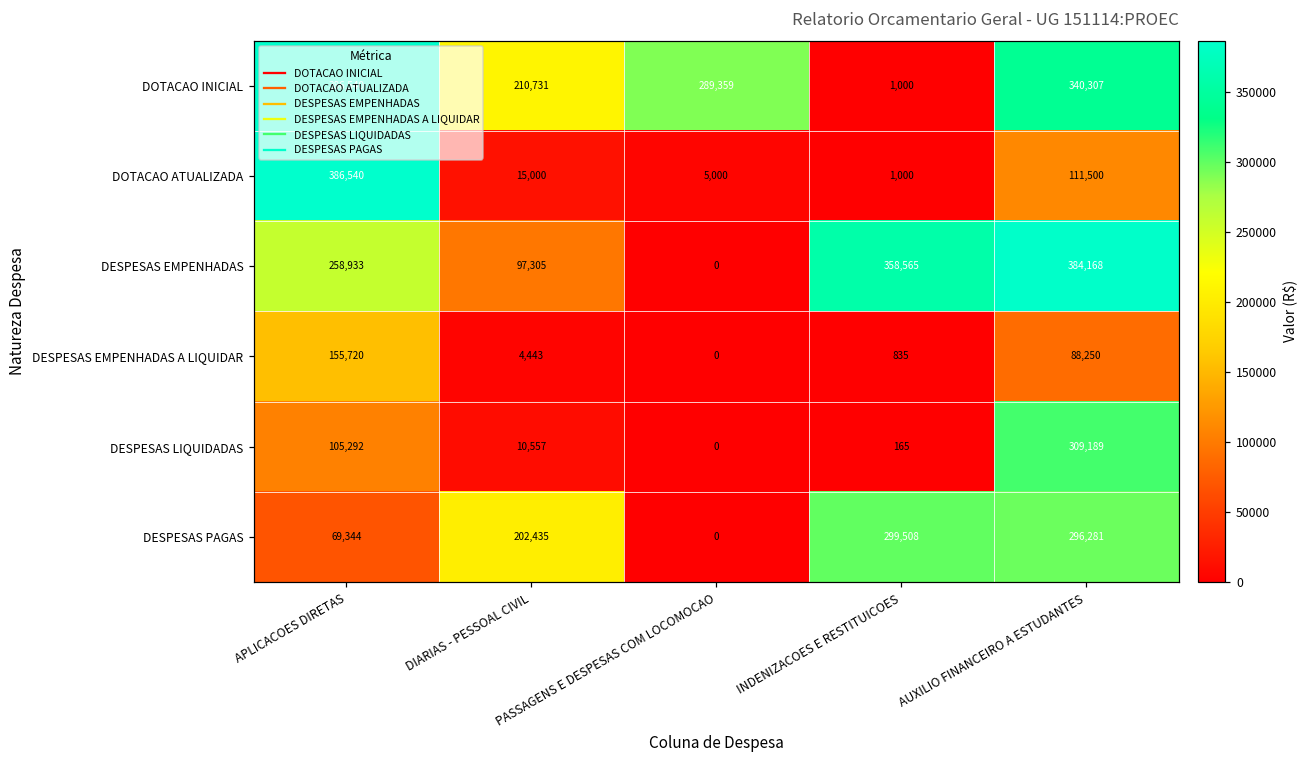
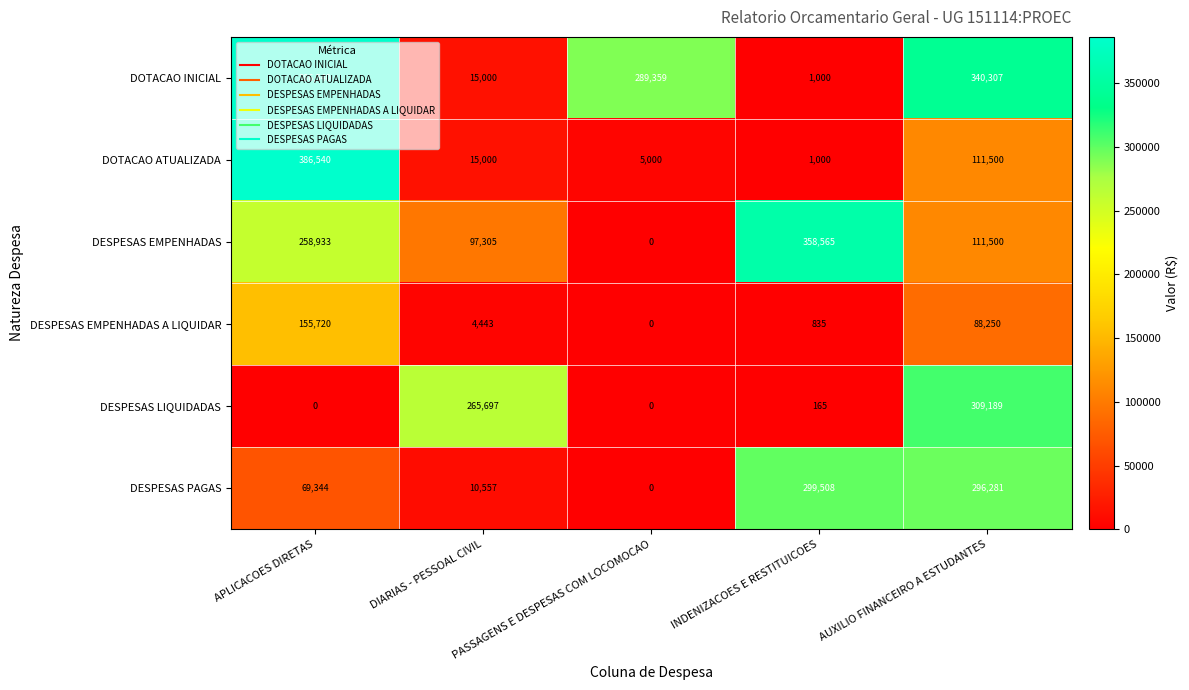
DOTACAO INICIAL, DIARIAS - PESSOAL CIVIL: 210,731 -> 15,000
DESPESAS EMPENHADAS, AUXILIO FINANCEIRO A ESTUDANTES: 384,168 -> 111,500
DESPESAS LIQUIDADAS, APLICACOES DIRETAS: 105,292 -> 0
DESPESAS LIQUIDADAS, DIARIAS - PESSOAL CIVIL: 10,557 -> 265,697
DESPESAS PAGAS, DIARIAS - PESSOAL CIVIL: 202,435 -> 10,557
